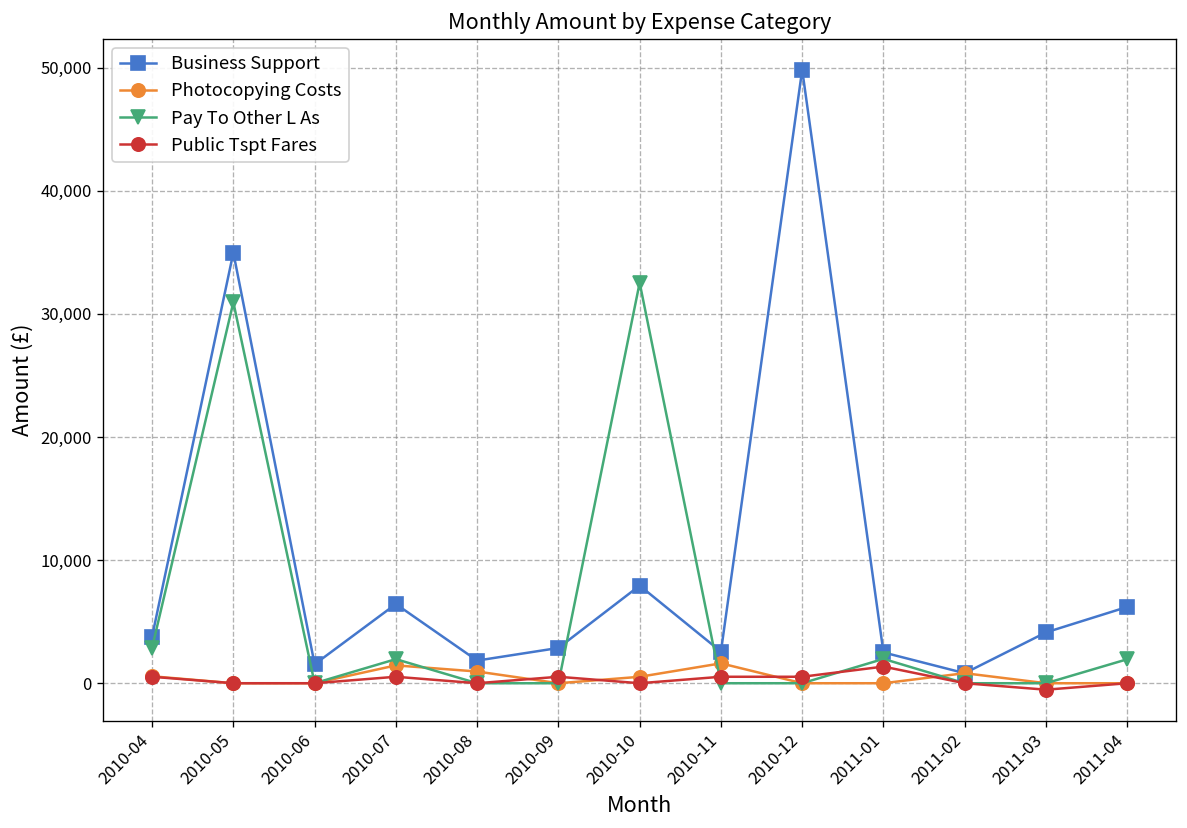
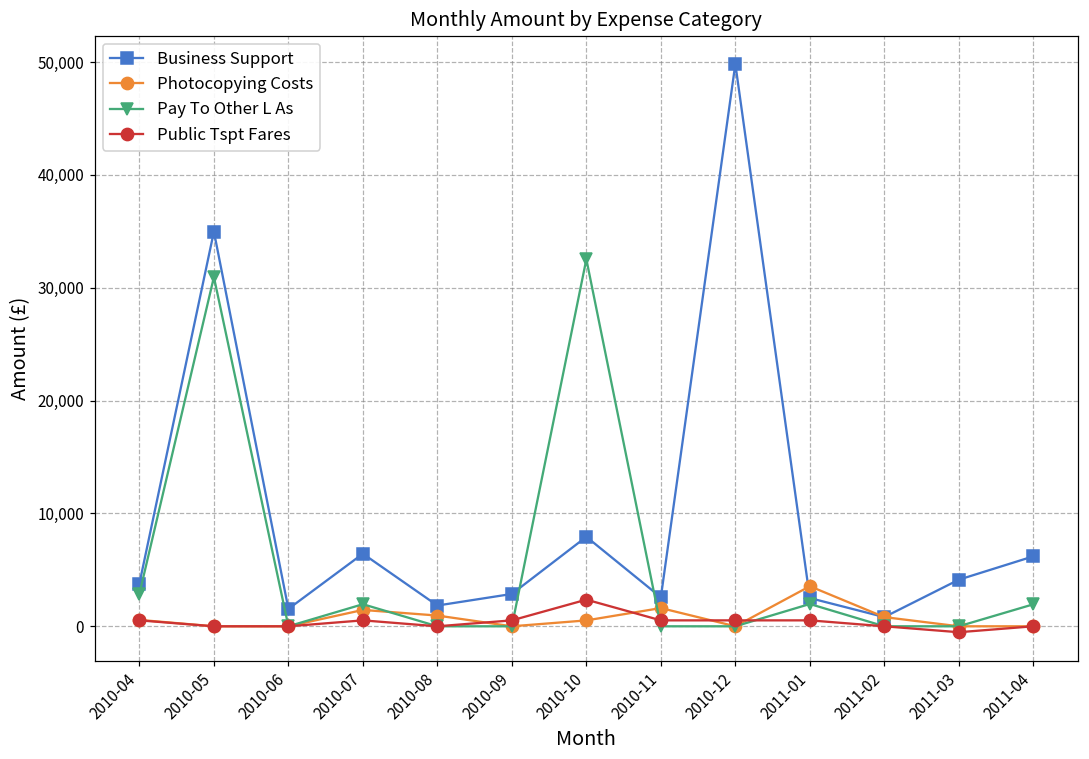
Public Tspt Fares, 2010-10: 0 -> 2,400
Photocopying Costs, 2011-01: 0 -> 3,600
Public Tspt Fares, 2011-01: 1,400 -> 500
